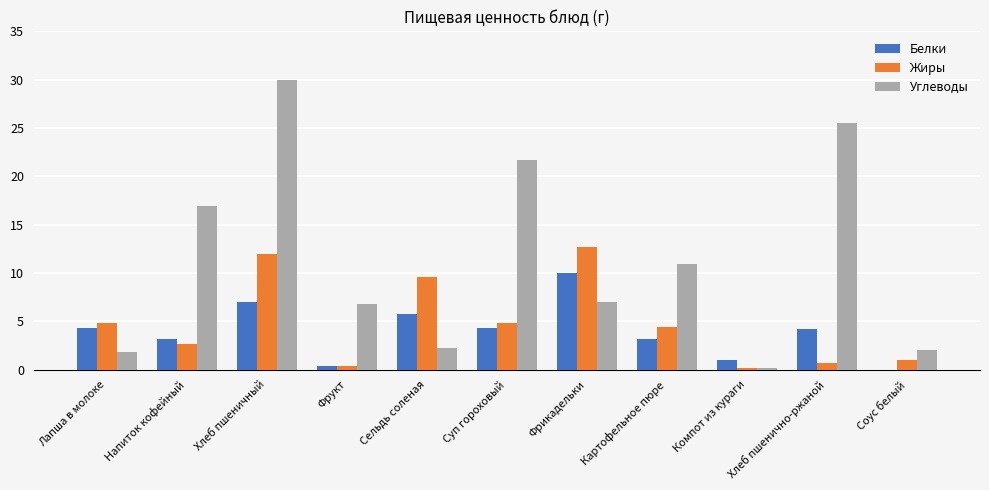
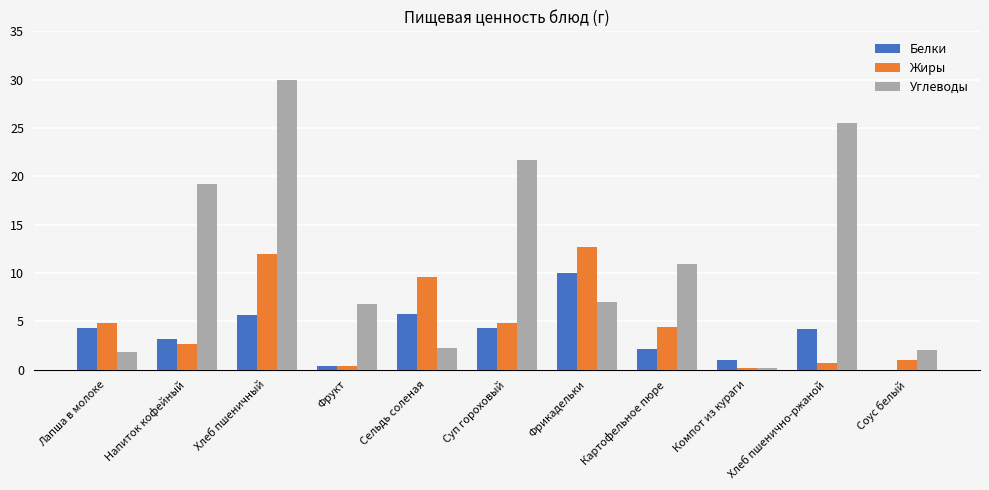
Углеводы, Напиток кофейный: 17 -> 19
Белки, Хлеб пшеничный: 7 -> 6
Белки, Картофельное пюре: 3 -> 2
